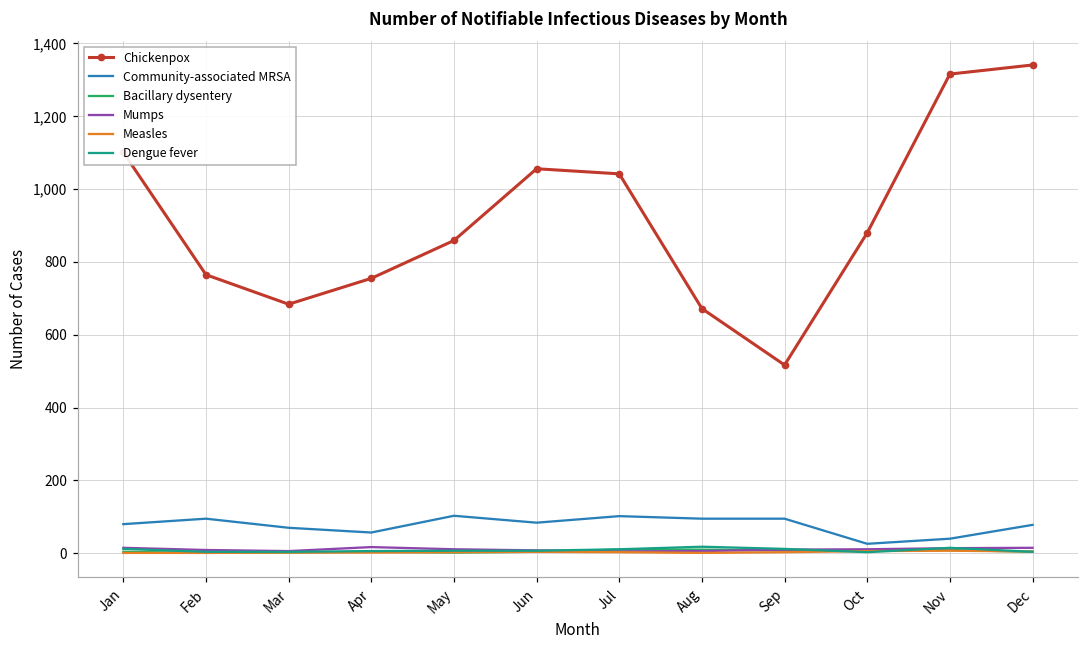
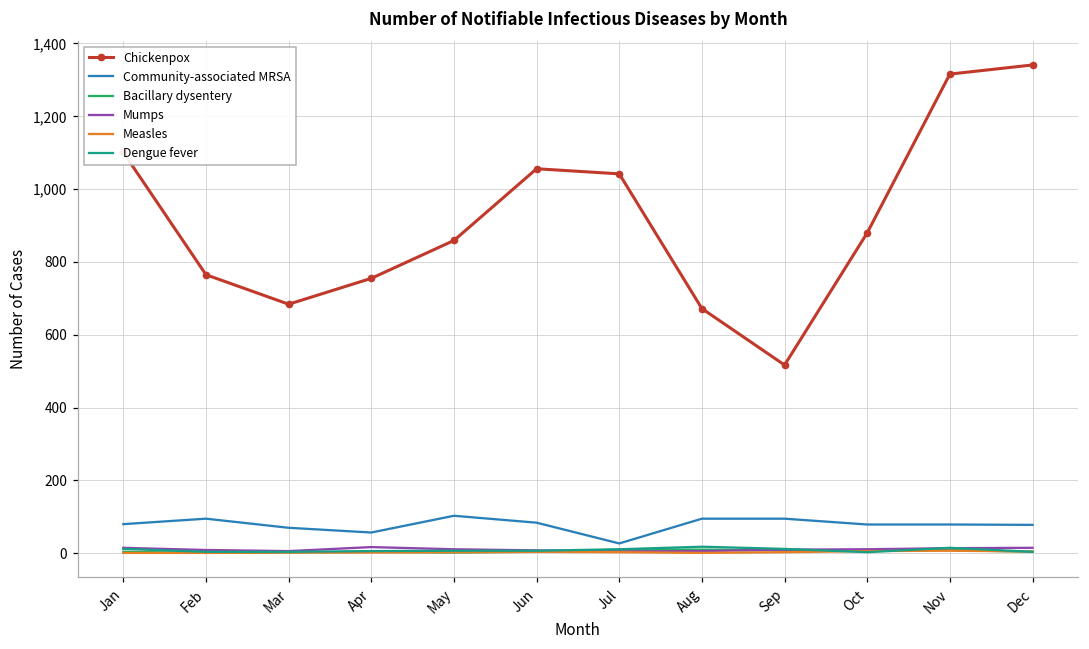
Community-associated MRSA, Jul: 100 -> 30
Community-associated MRSA, Oct: 30 -> 80
Community-associated MRSA, Nov: 40 -> 80
